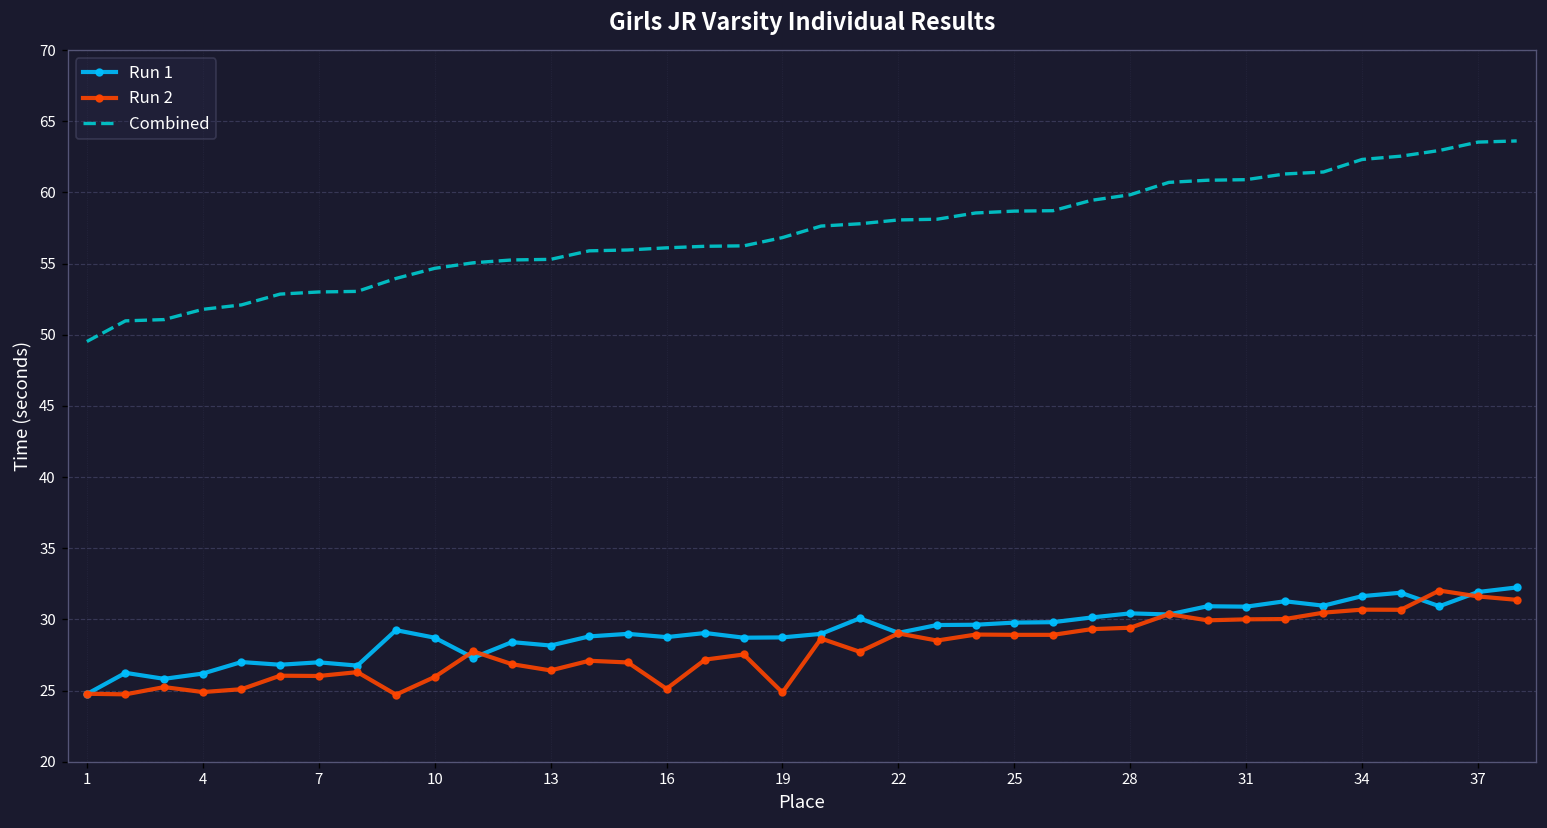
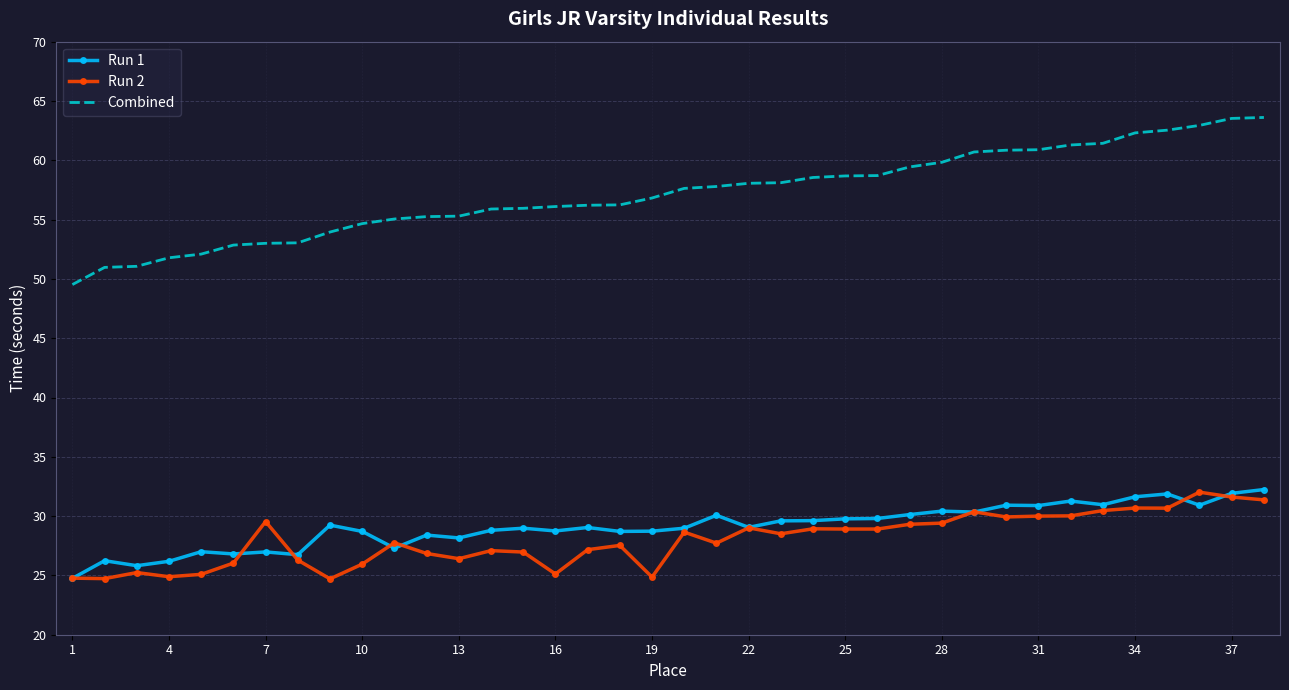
Run 2, 7: 26.0 -> 29.5
